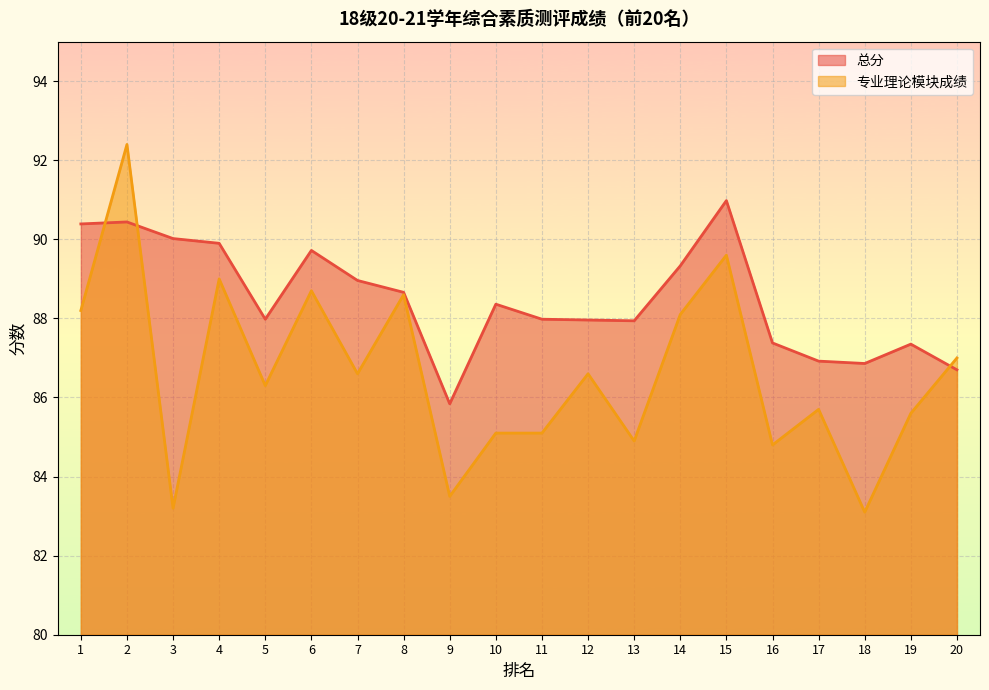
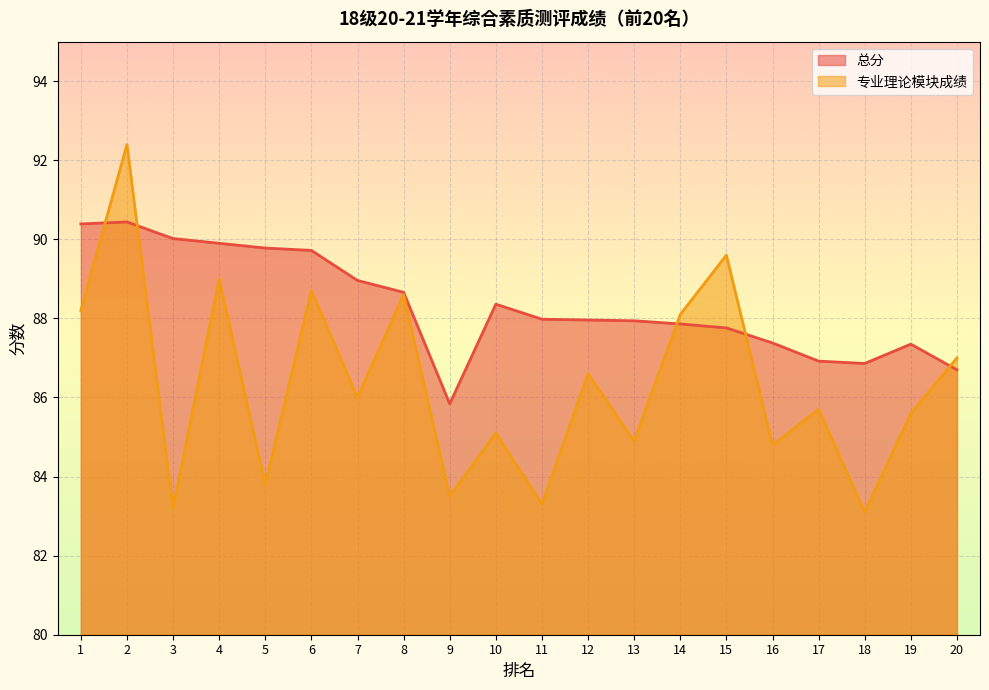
总分, 5: 88.0 -> 89.8
专业理论模块成绩, 5: 86.3 -> 83.8
专业理论模块成绩, 7: 86.6 -> 86.0
专业理论模块成绩, 11: 85.1 -> 83.3
总分, 14: 89.3 -> 87.9
总分, 15: 91.0 -> 87.8
